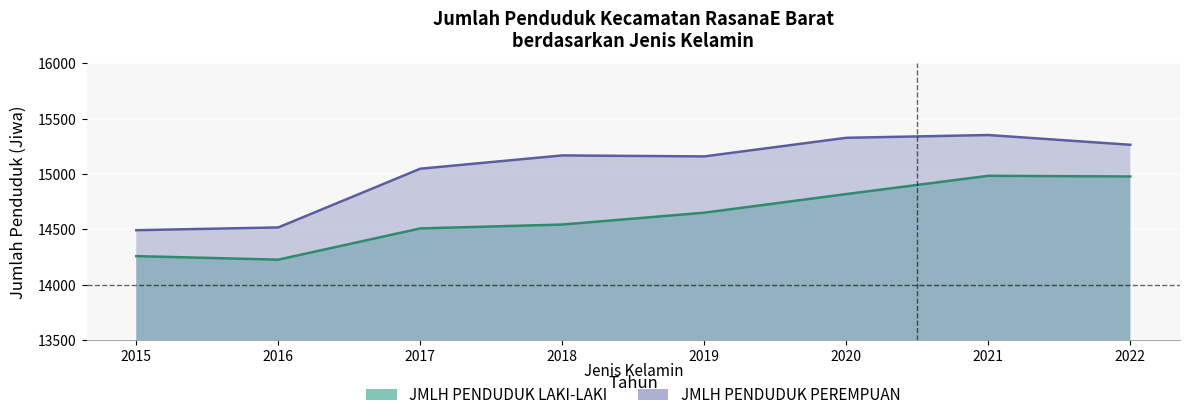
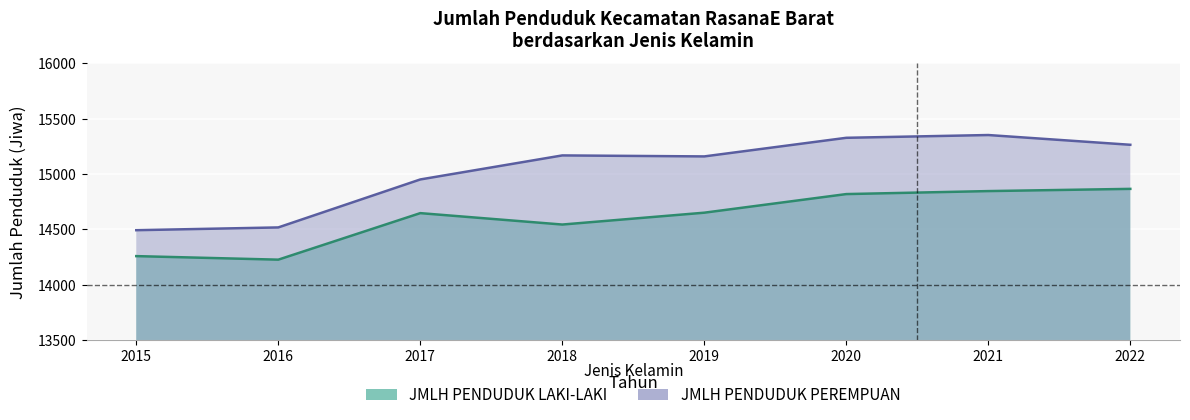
JMLH PENDUDUK LAKI-LAKI, 2017: 14510 -> 14650
JMLH PENDUDUK PEREMPUAN, 2017: 15050 -> 14950
JMLH PENDUDUK LAKI-LAKI, 2021: 14980 -> 14850
JMLH PENDUDUK LAKI-LAKI, 2022: 14980 -> 14870
